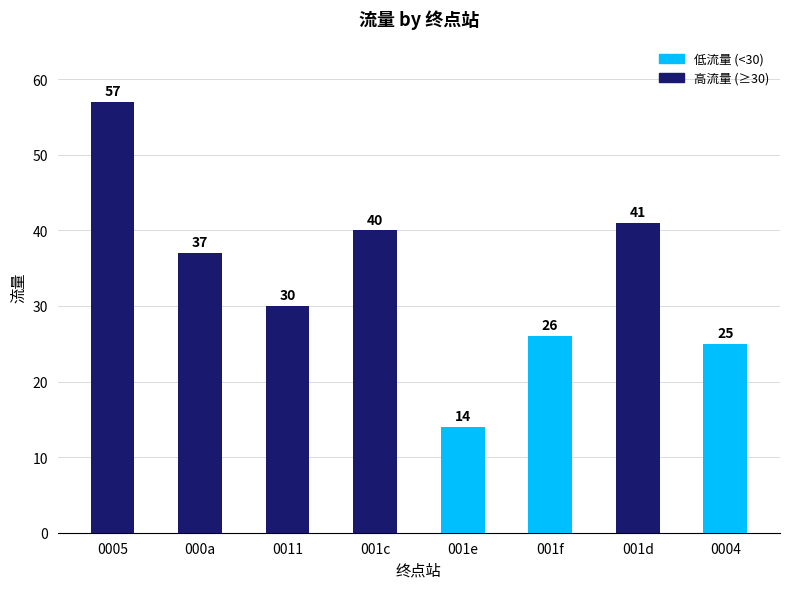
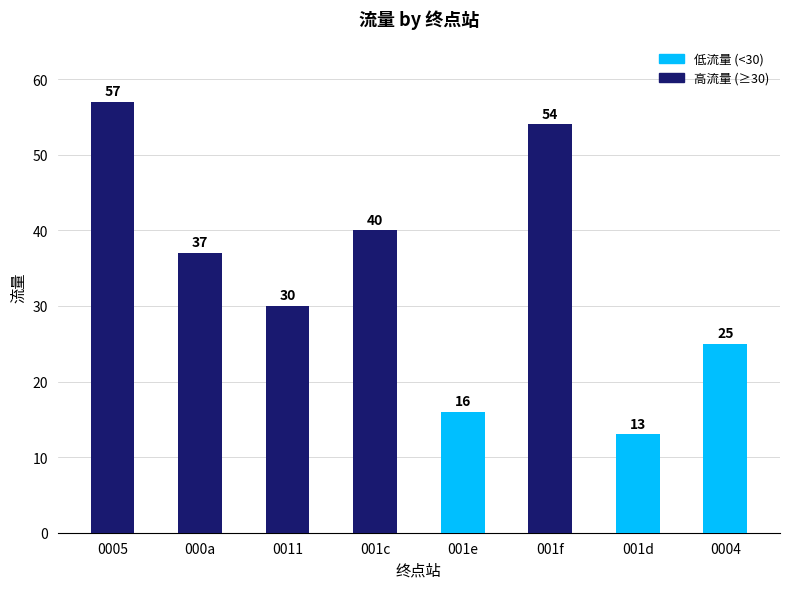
001e: 14 -> 16
001f: 26 -> 54
001d: 41 -> 13
